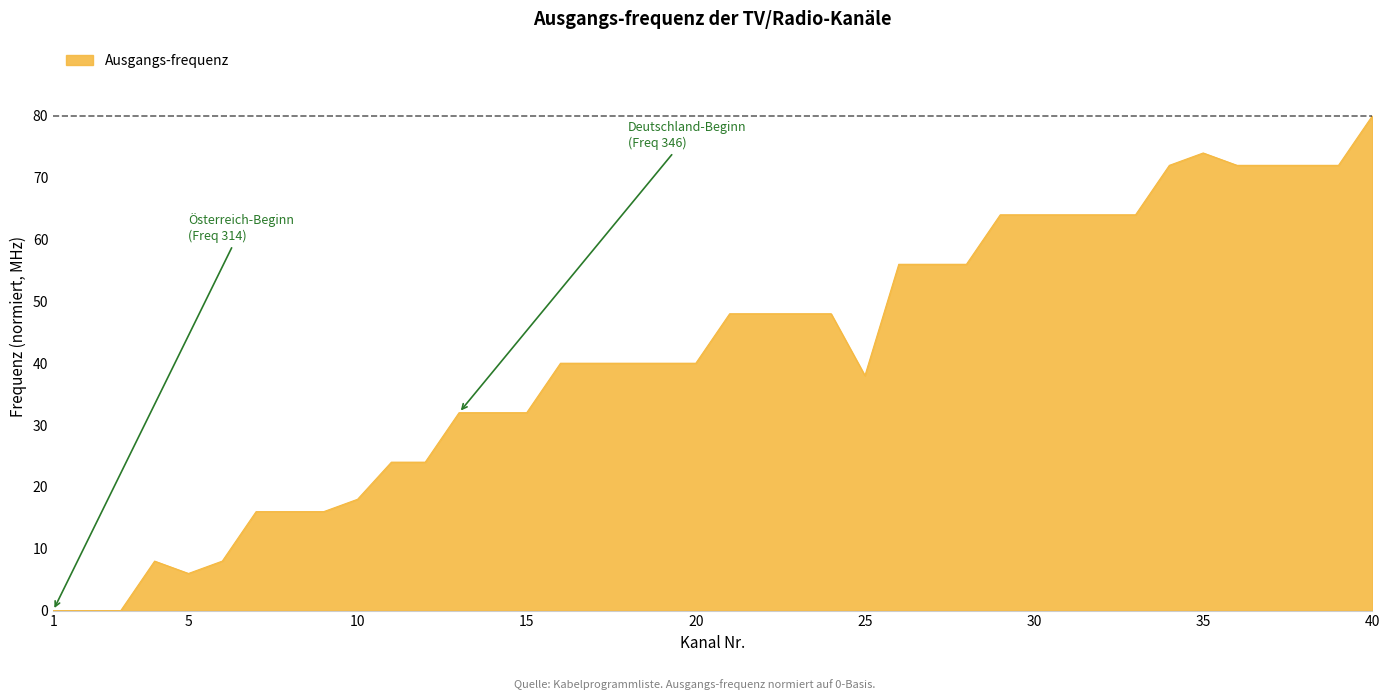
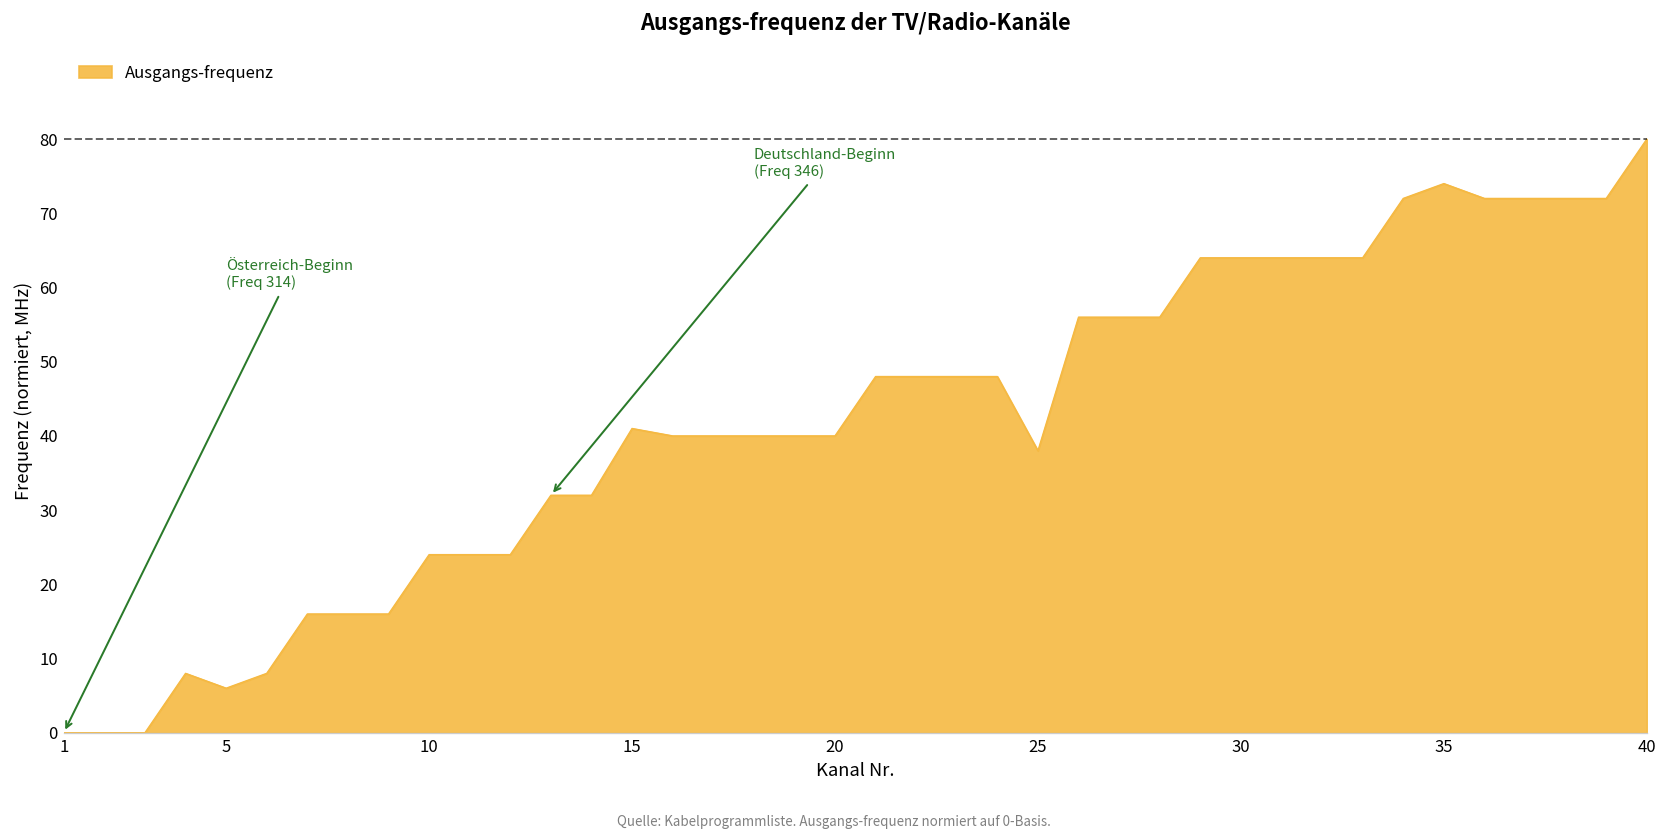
10: 18 -> 24
15: 32 -> 41
